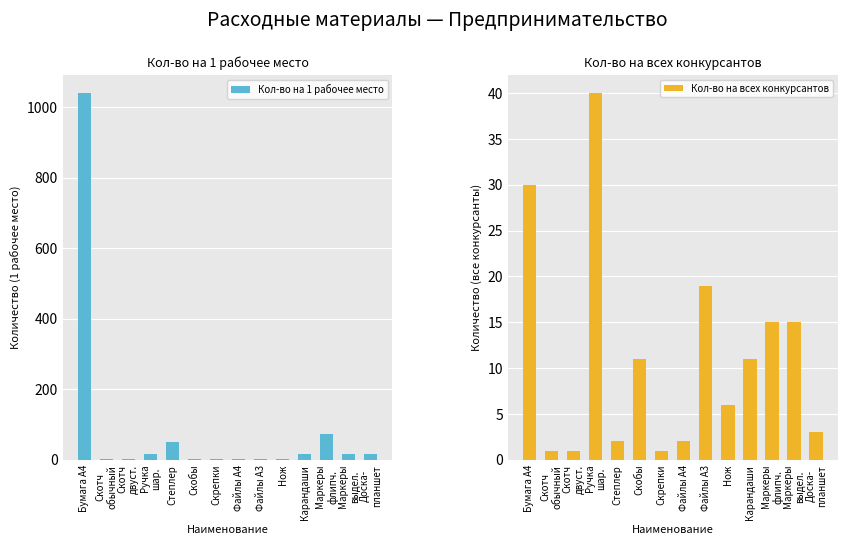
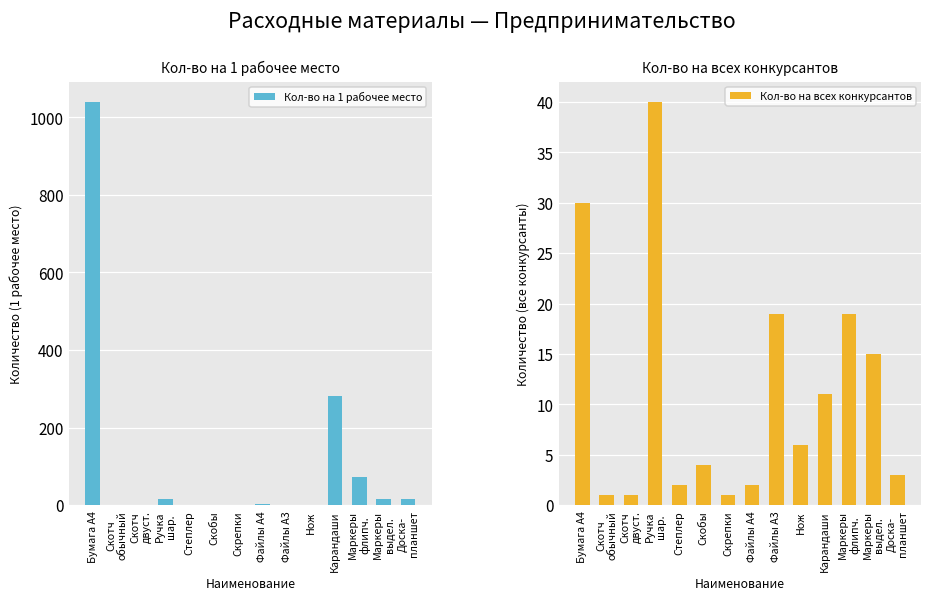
Кол-во на 1 рабочее место, Степлер: 50 -> 0
Кол-во на 1 рабочее место, Карандаши: 20 -> 280
Кол-во на всех конкурсантов, Скобы: 11 -> 4
Кол-во на всех конкурсантов, Маркеры флипч.: 15 -> 19
